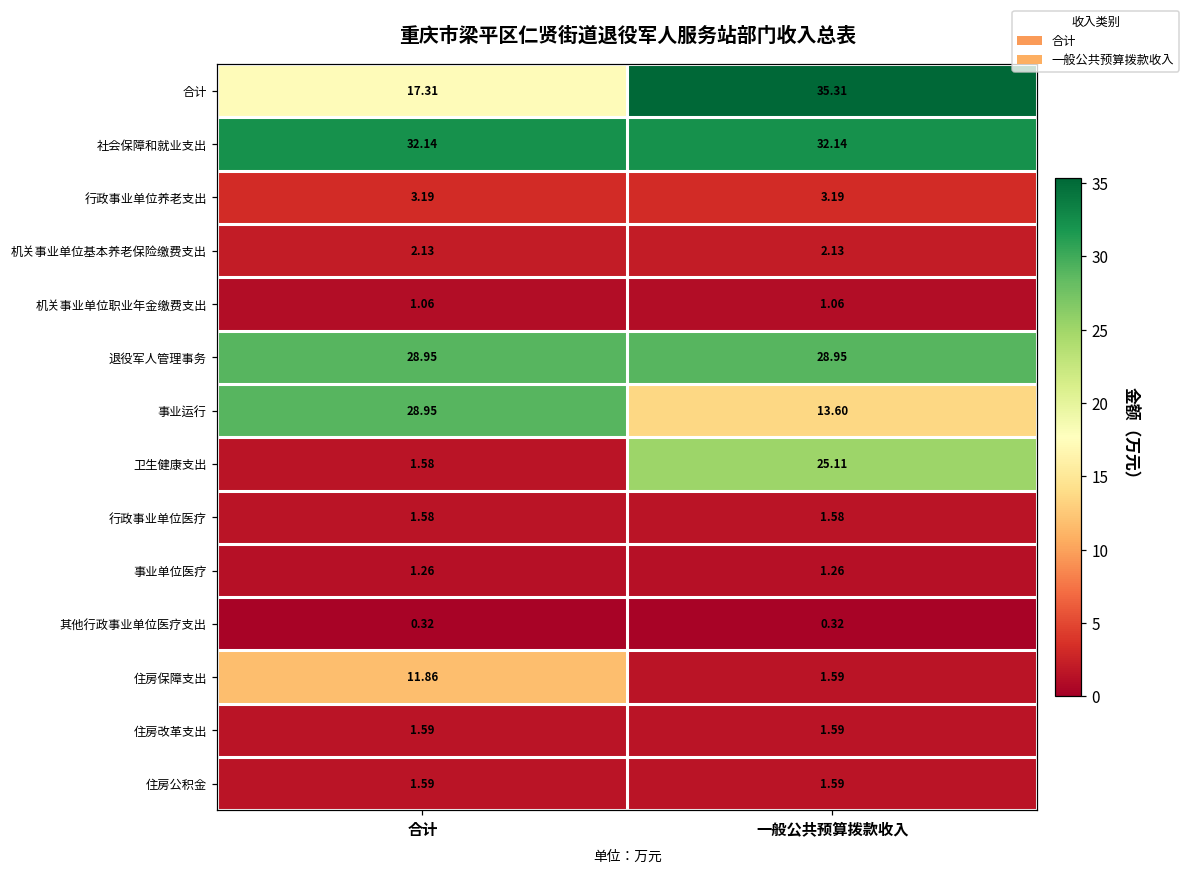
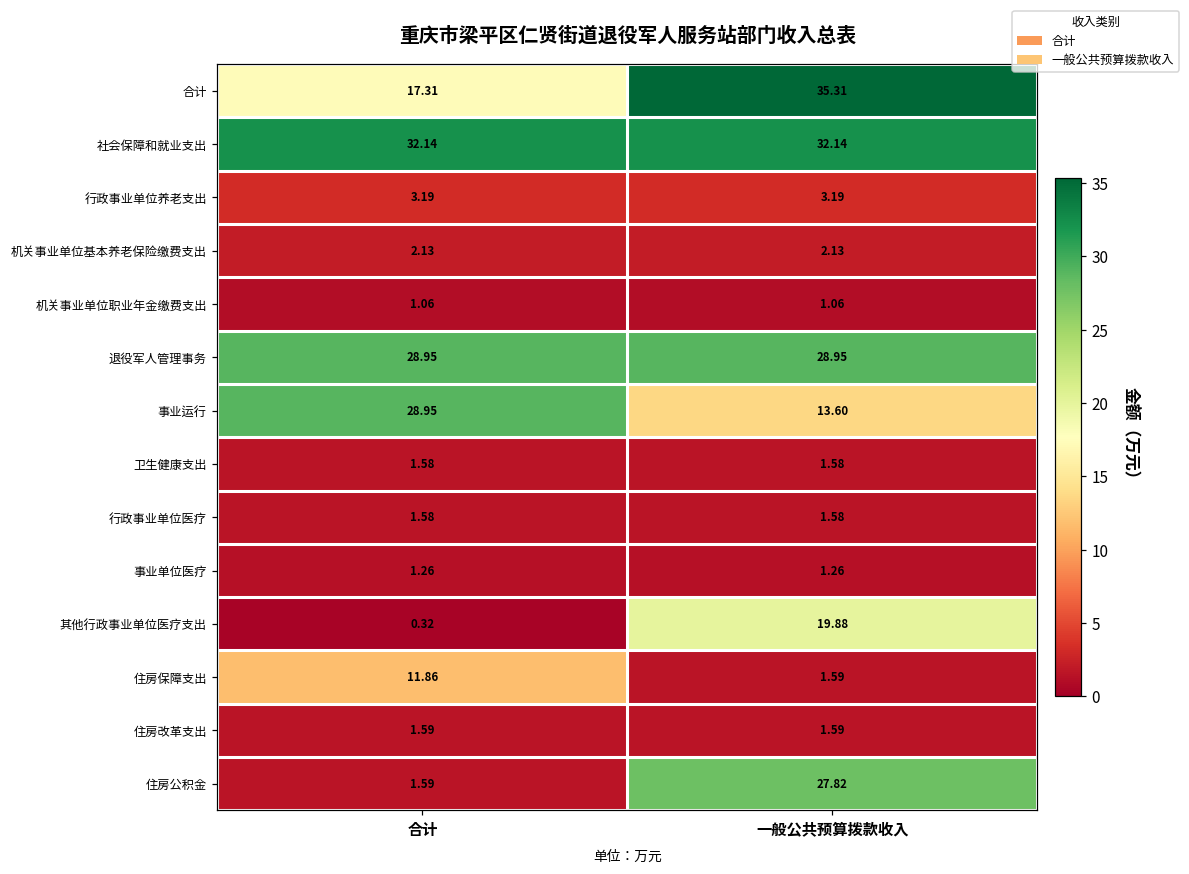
卫生健康支出, 一般公共预算拨款收入: 25.11 -> 1.58
其他行政事业单位医疗支出, 一般公共预算拨款收入: 0.32 -> 19.88
住房公积金, 一般公共预算拨款收入: 1.59 -> 27.82
